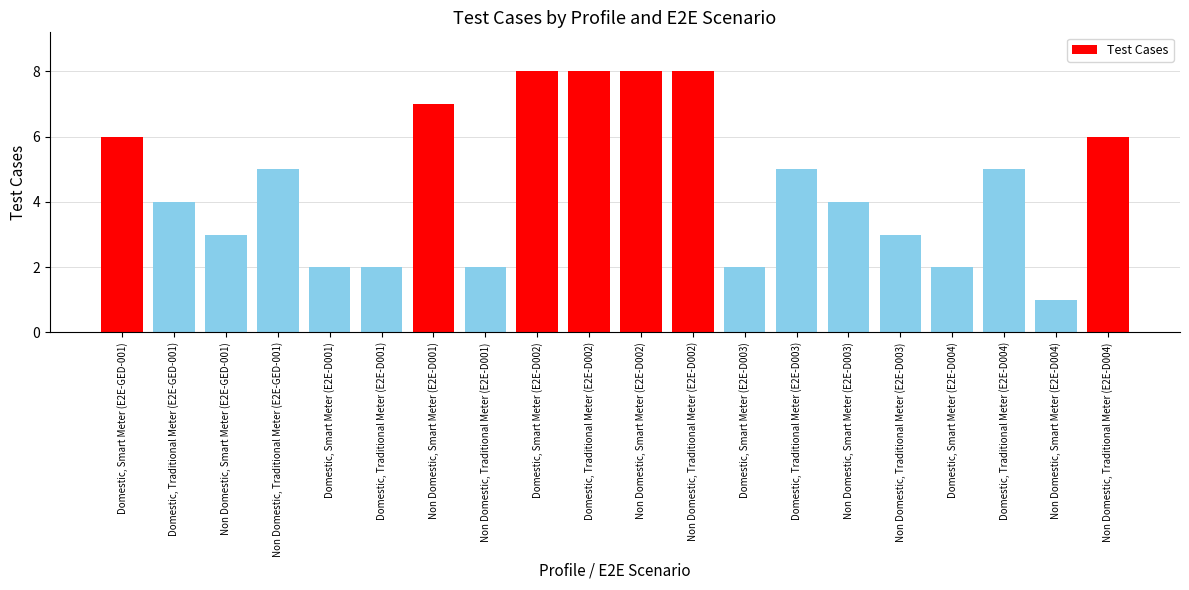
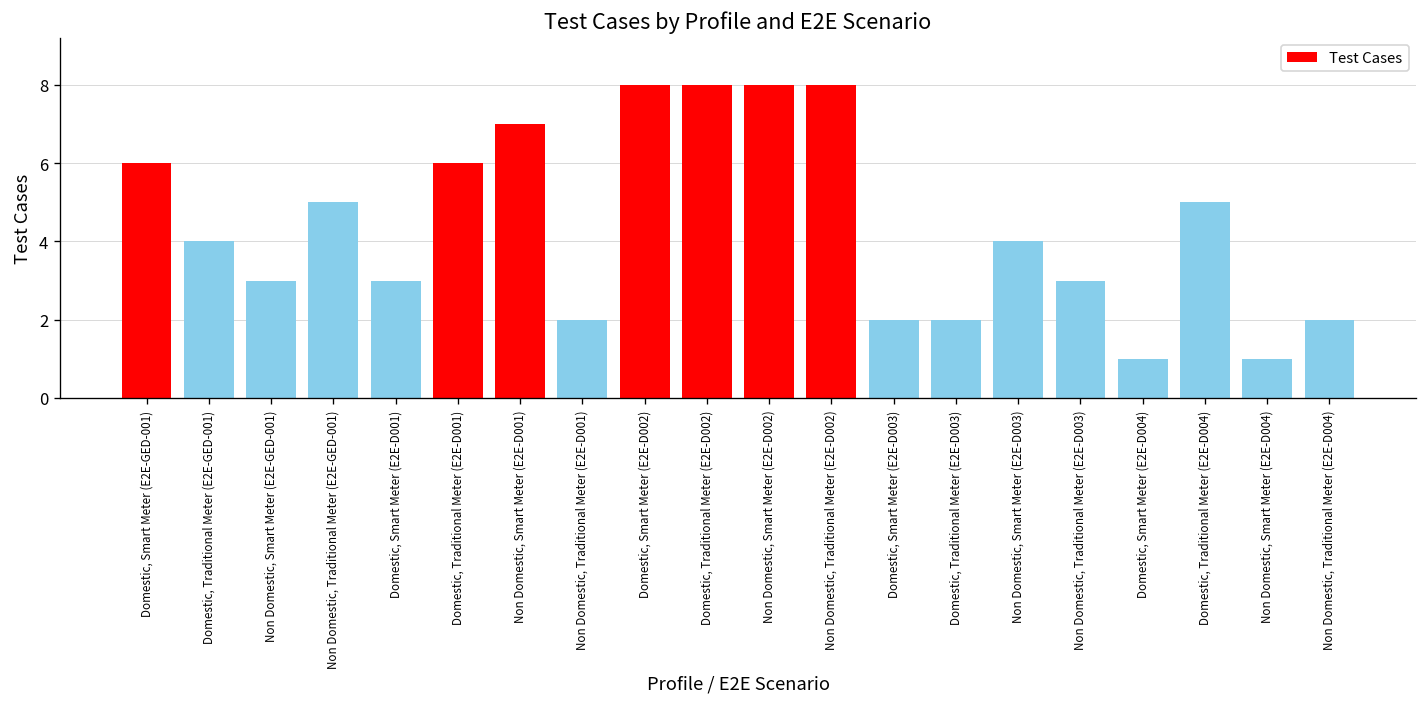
Domestic, Smart Meter (E2E-D001): 2 -> 3
Domestic, Traditional Meter (E2E-D001): 2 -> 6
Domestic, Traditional Meter (E2E-D003): 5 -> 2
Domestic, Smart Meter (E2E-D004): 2 -> 1
Non Domestic, Traditional Meter (E2E-D004): 6 -> 2
